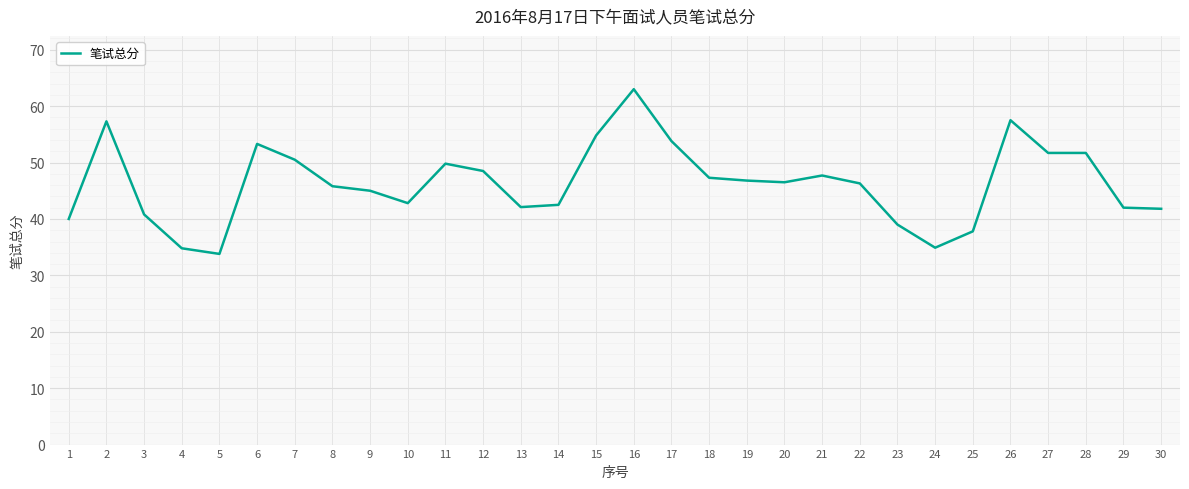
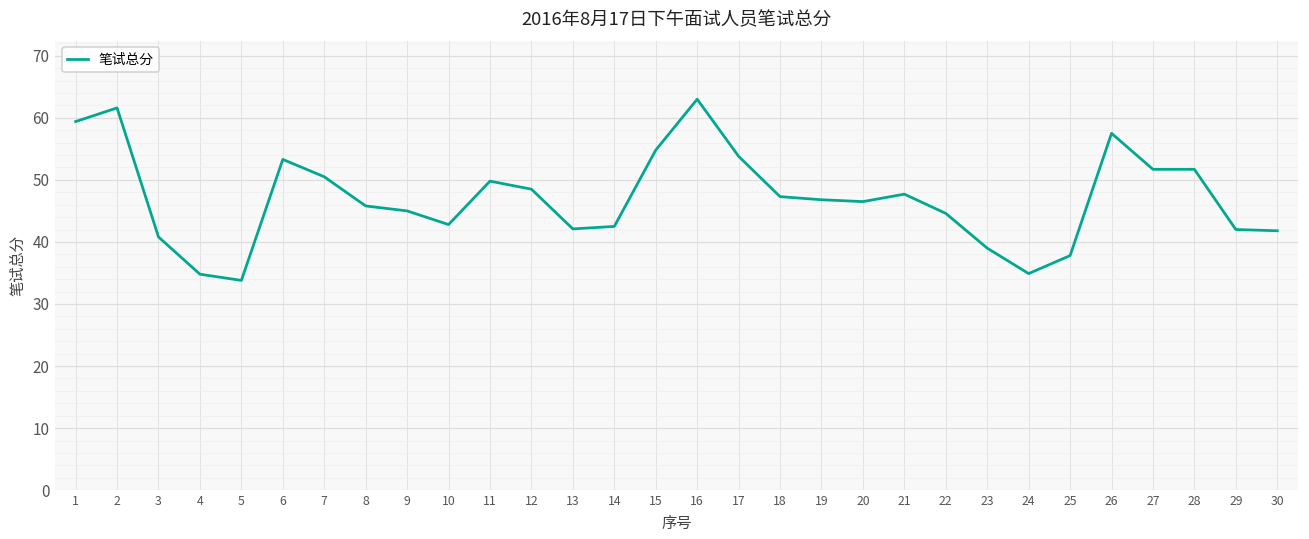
1: 40 -> 59
2: 57 -> 62
22: 46 -> 45
